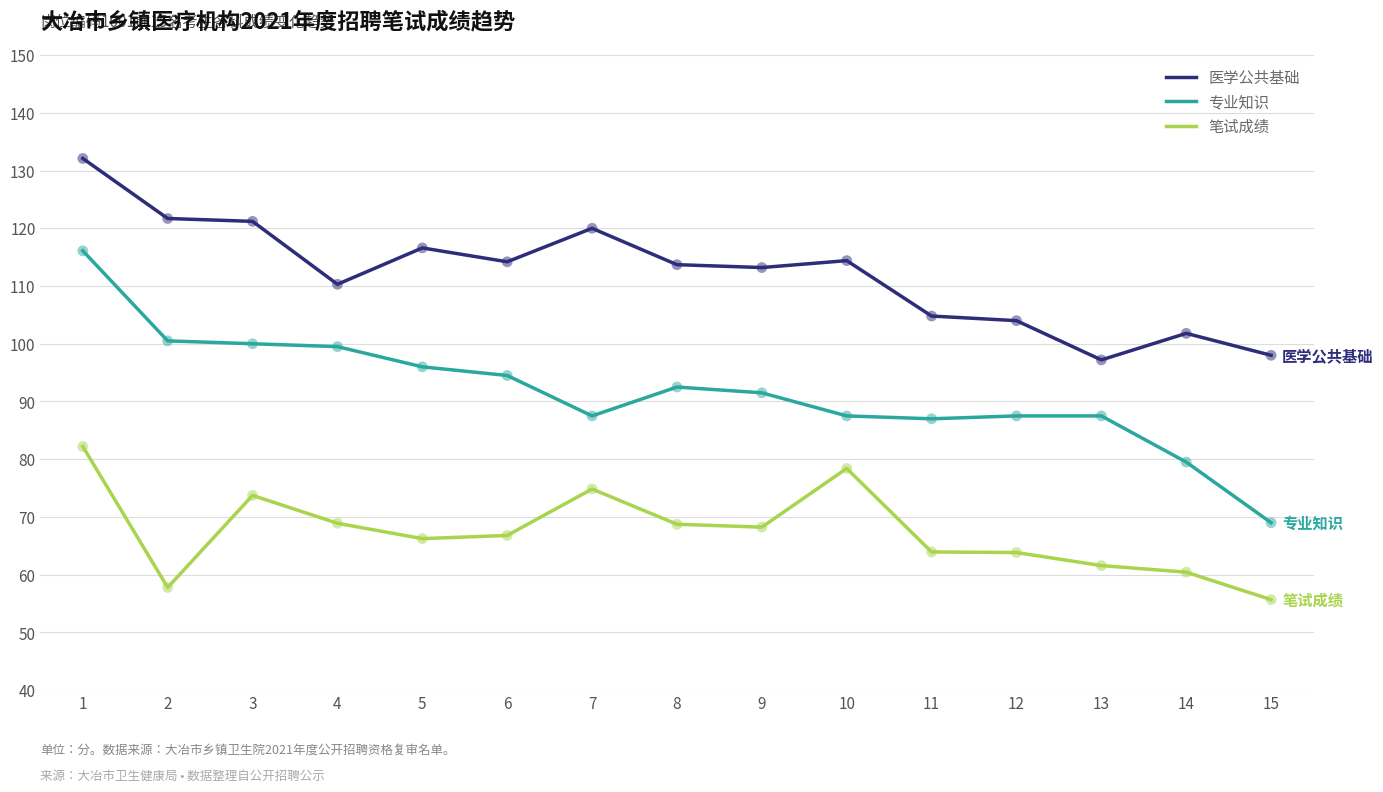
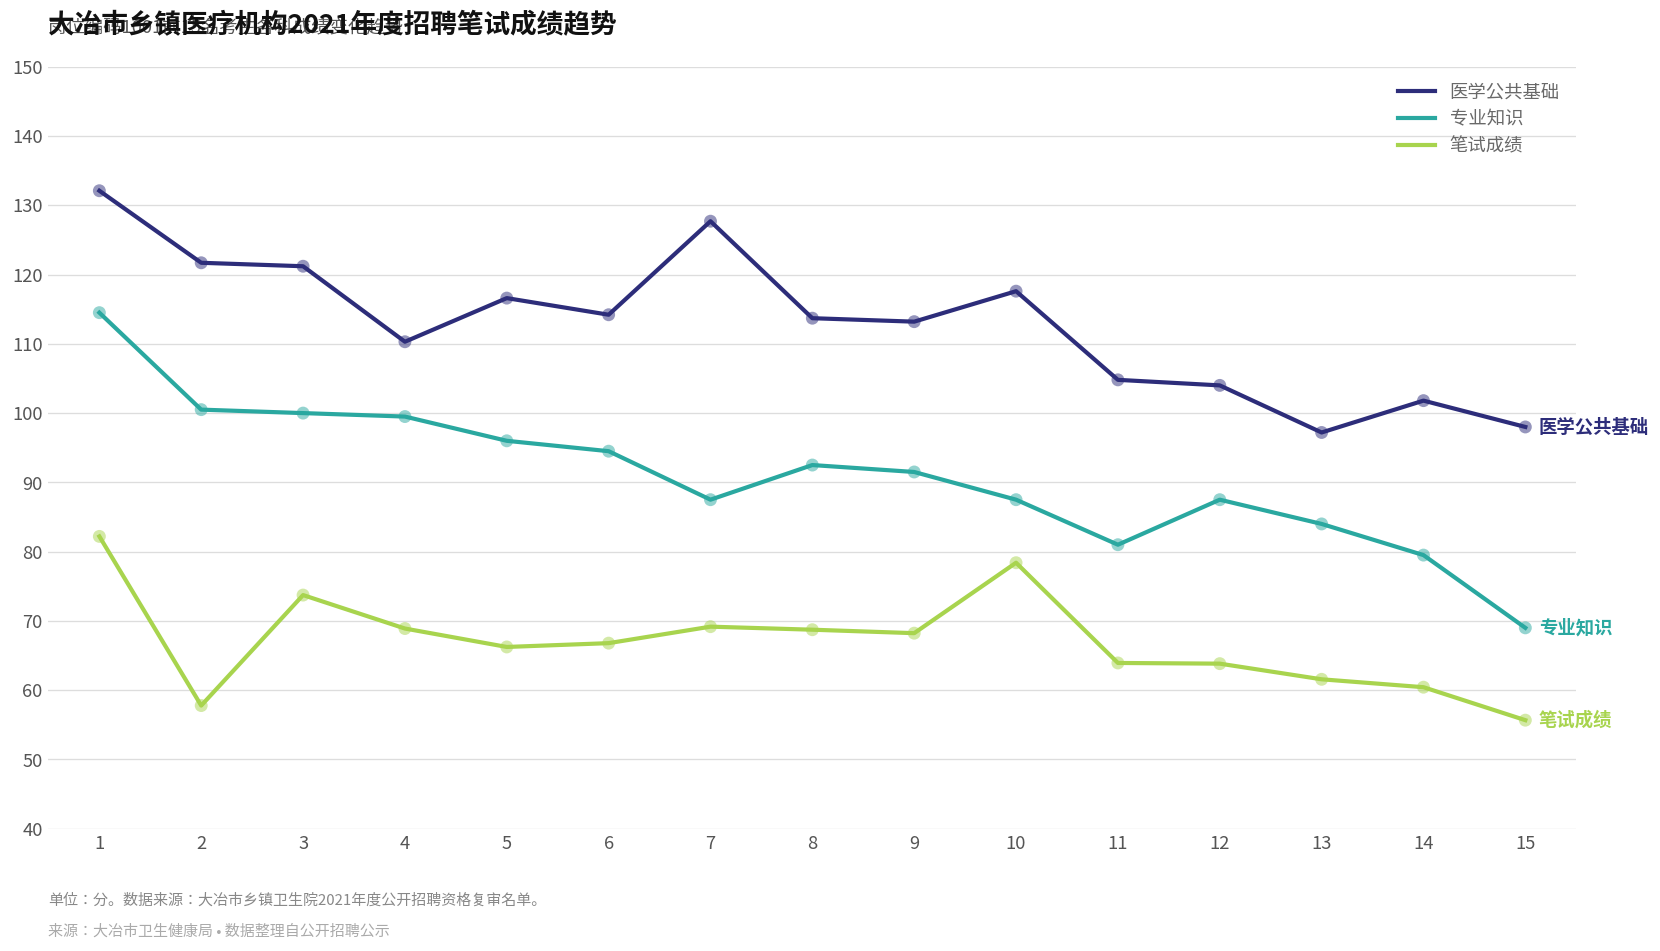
专业知识, 1: 116 -> 115
医学公共基础, 7: 120 -> 128
笔试成绩, 7: 75 -> 69
医学公共基础, 10: 114 -> 118
专业知识, 11: 87 -> 81
专业知识, 13: 88 -> 84
